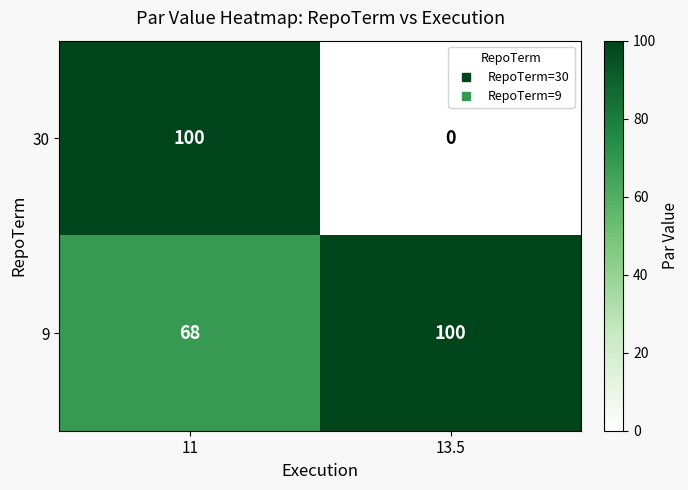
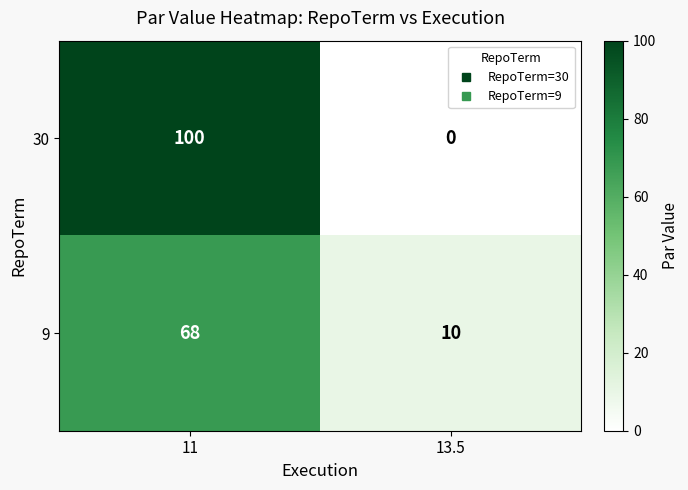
9, 13.5: 100 -> 10
